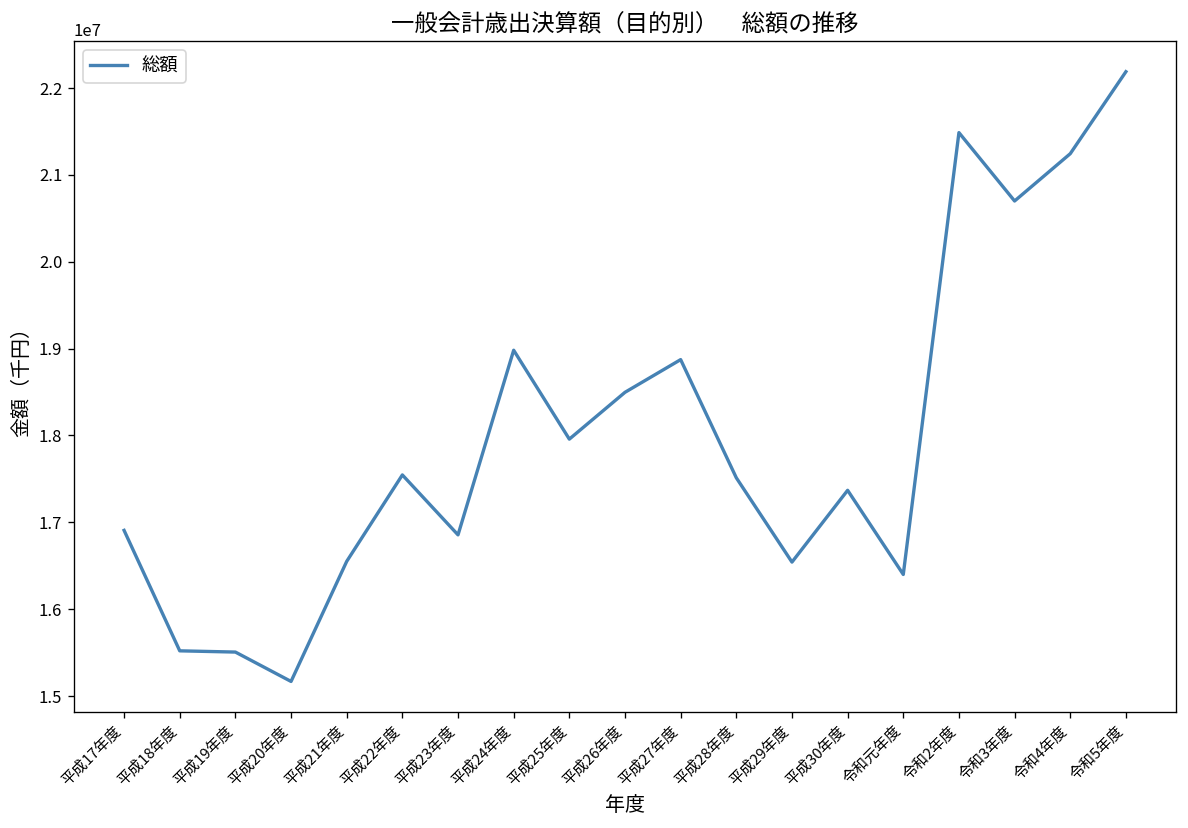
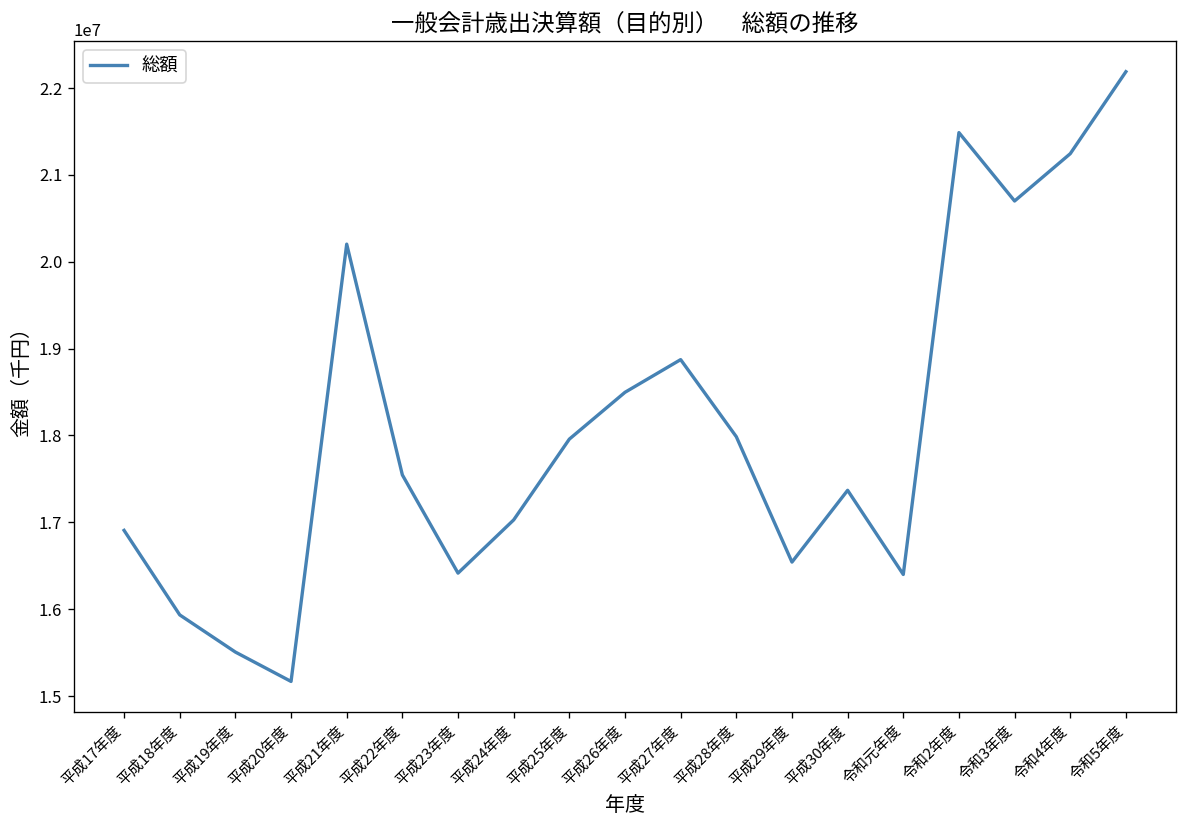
平成18年度: 15500000 -> 15900000
平成21年度: 16600000 -> 20200000
平成23年度: 16900000 -> 16400000
平成24年度: 19000000 -> 17000000
平成28年度: 17500000 -> 18000000
